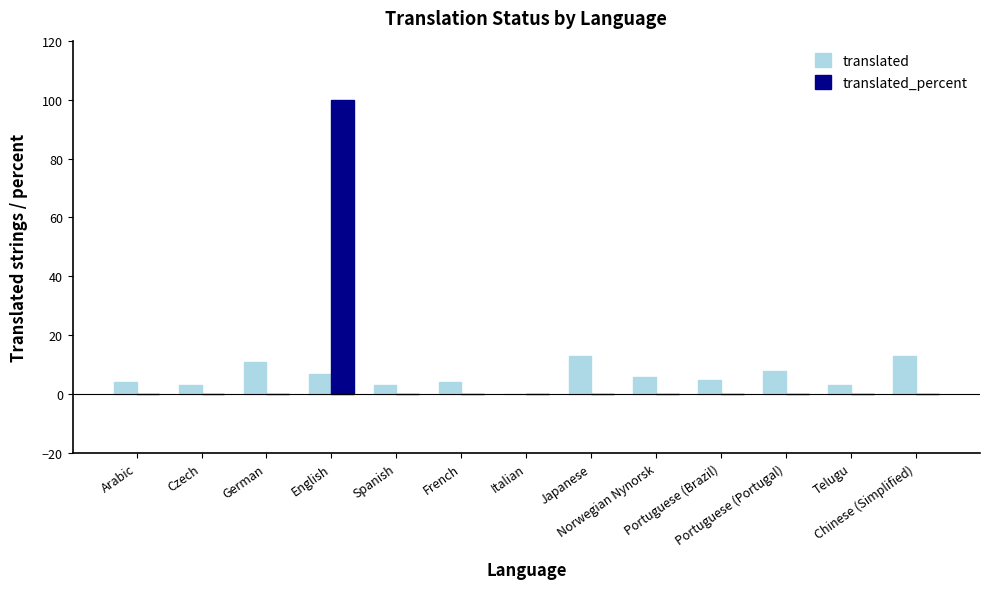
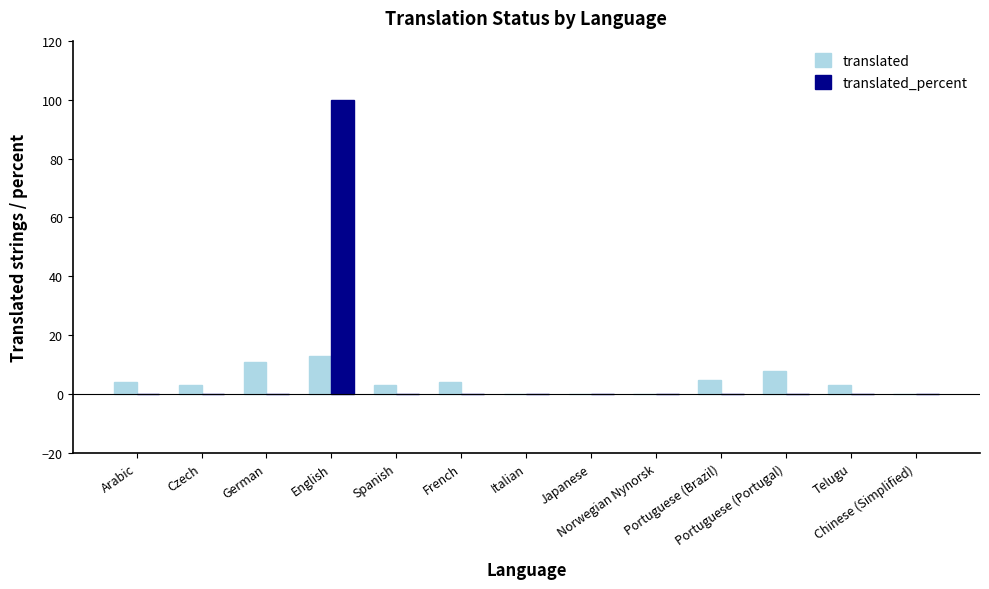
translated, English: 7 -> 13
translated, Japanese: 13 -> 0
translated, Norwegian Nynorsk: 6 -> 0
translated, Chinese (Simplified): 13 -> 0
